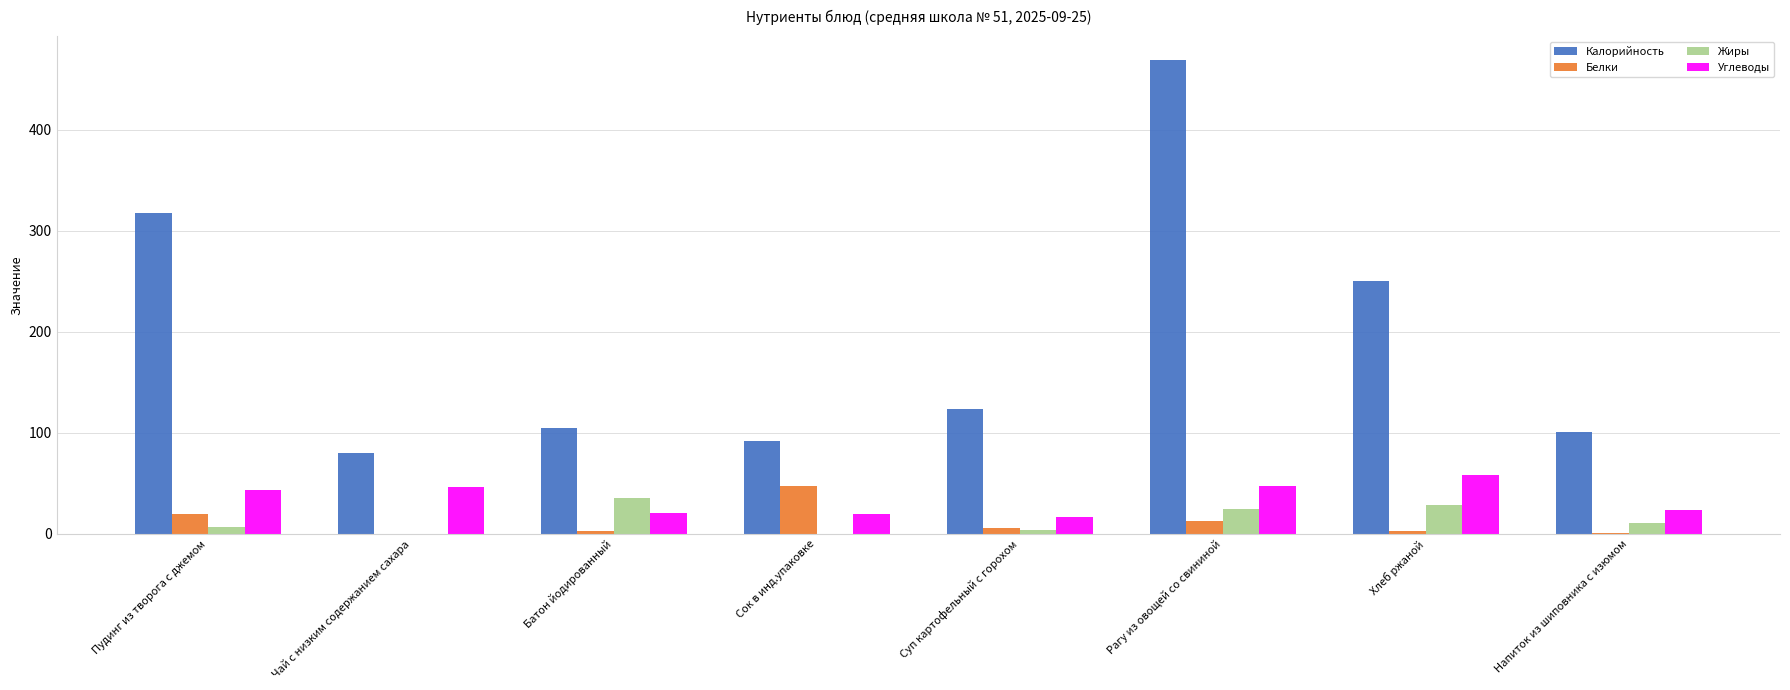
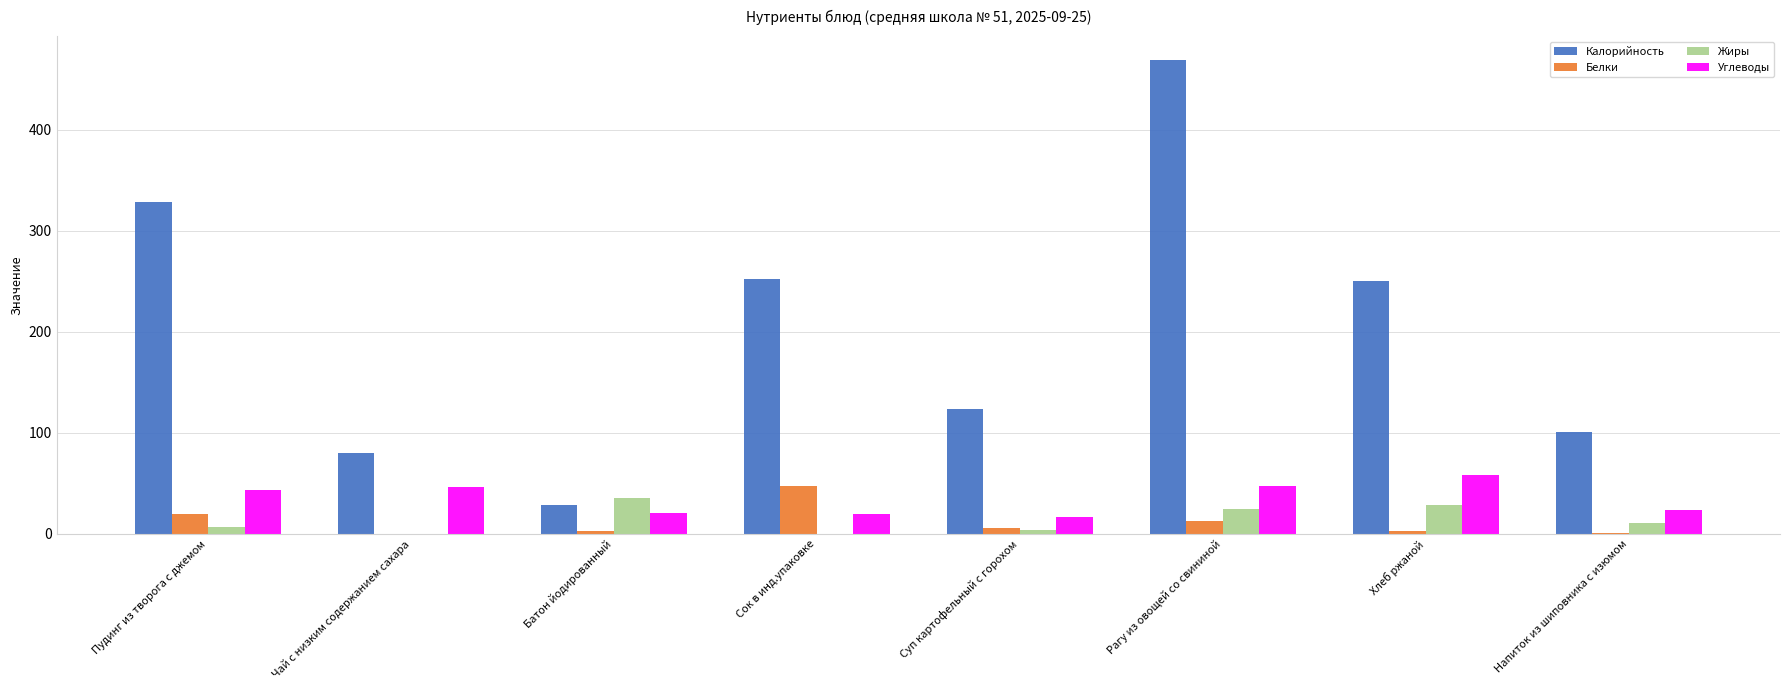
Калорийность, Пудинг из творога с джемом: 317 -> 328
Калорийность, Батон йодированный: 105 -> 29
Калорийность, Сок в инд.упаковке: 92 -> 252
